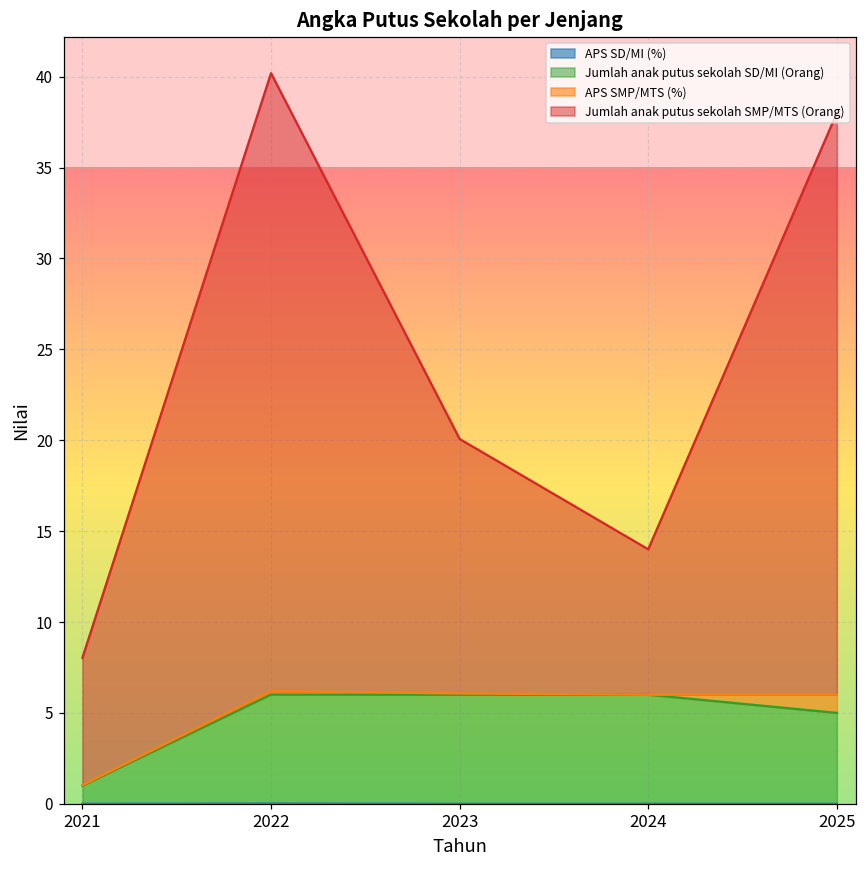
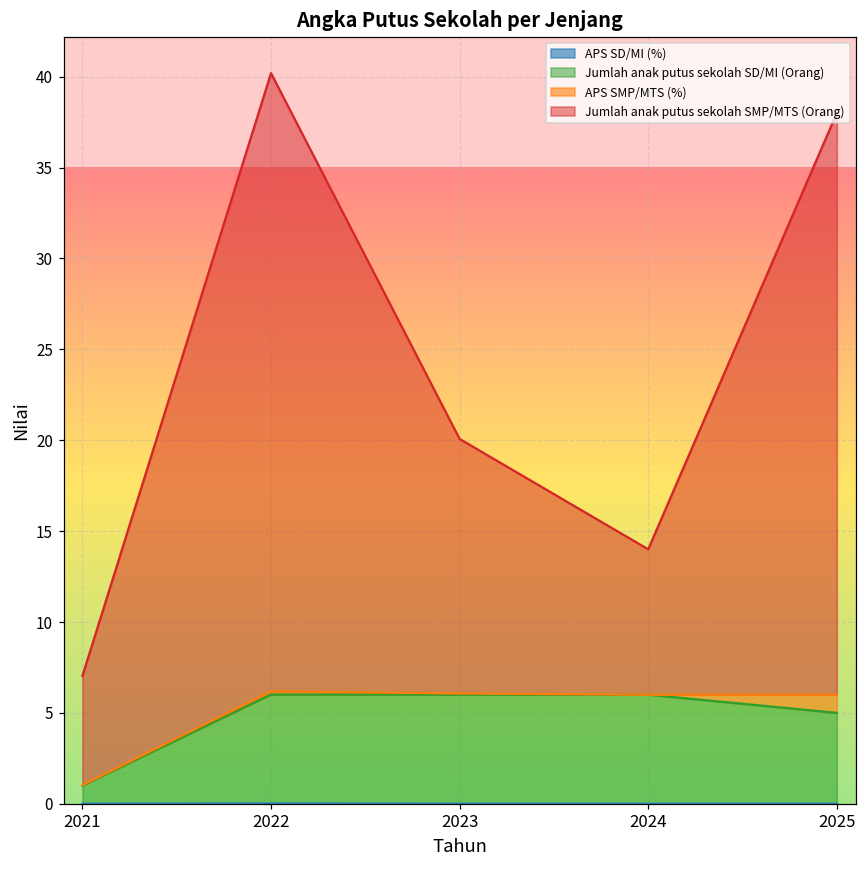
Jumlah anak putus sekolah SMP/MTS (Orang), 2021: 7 -> 6
